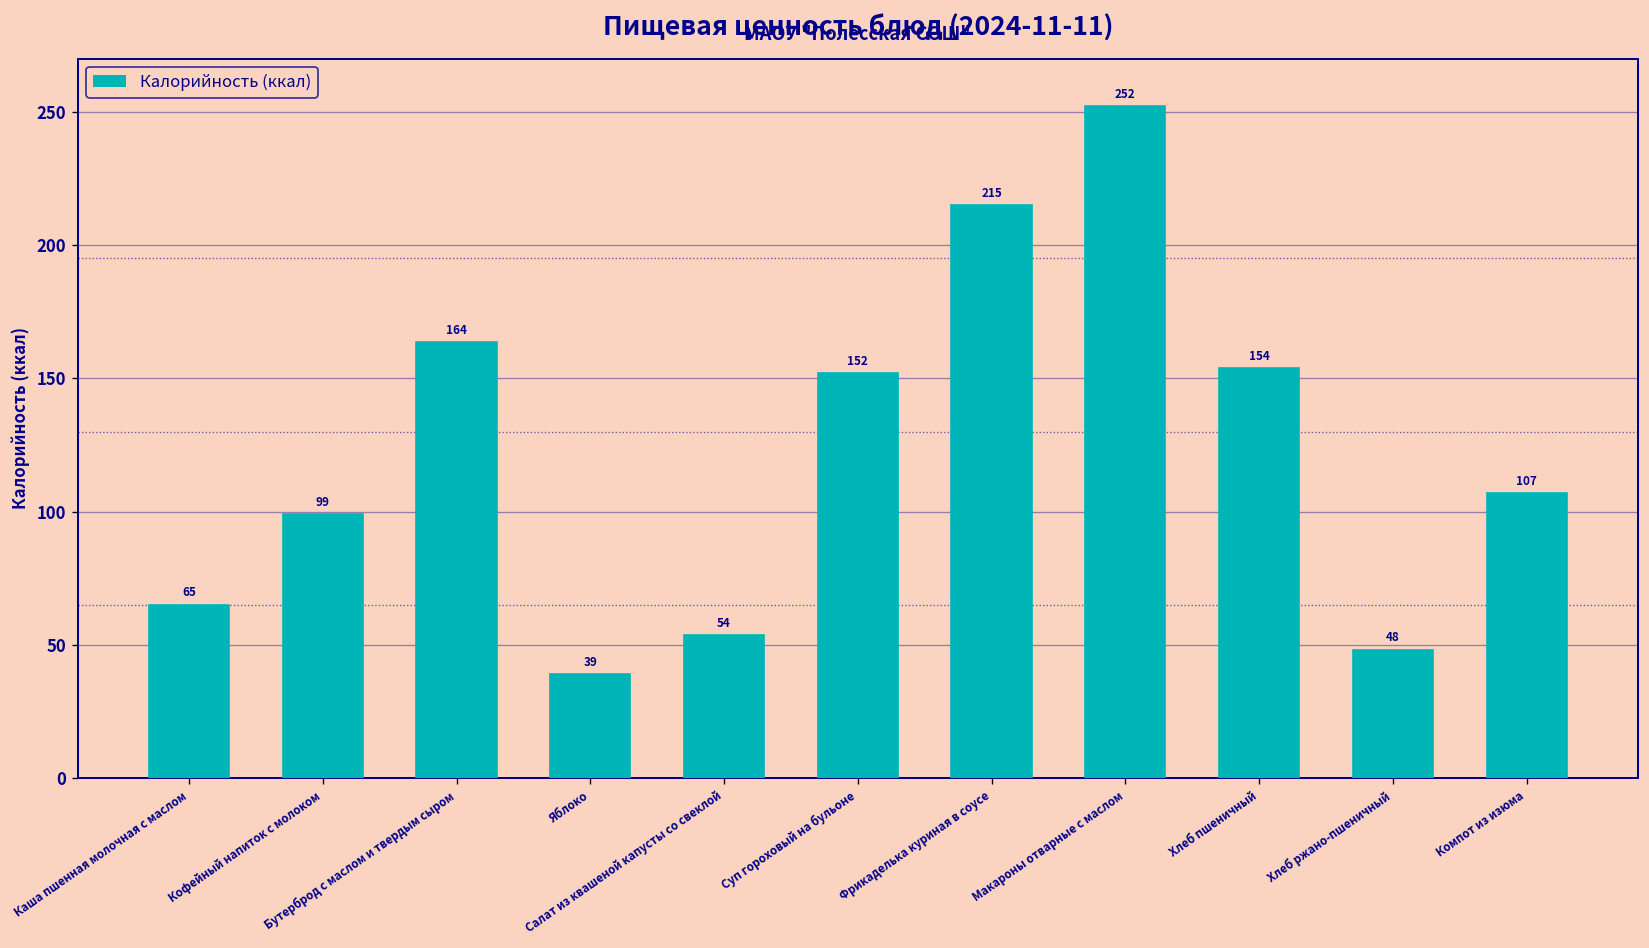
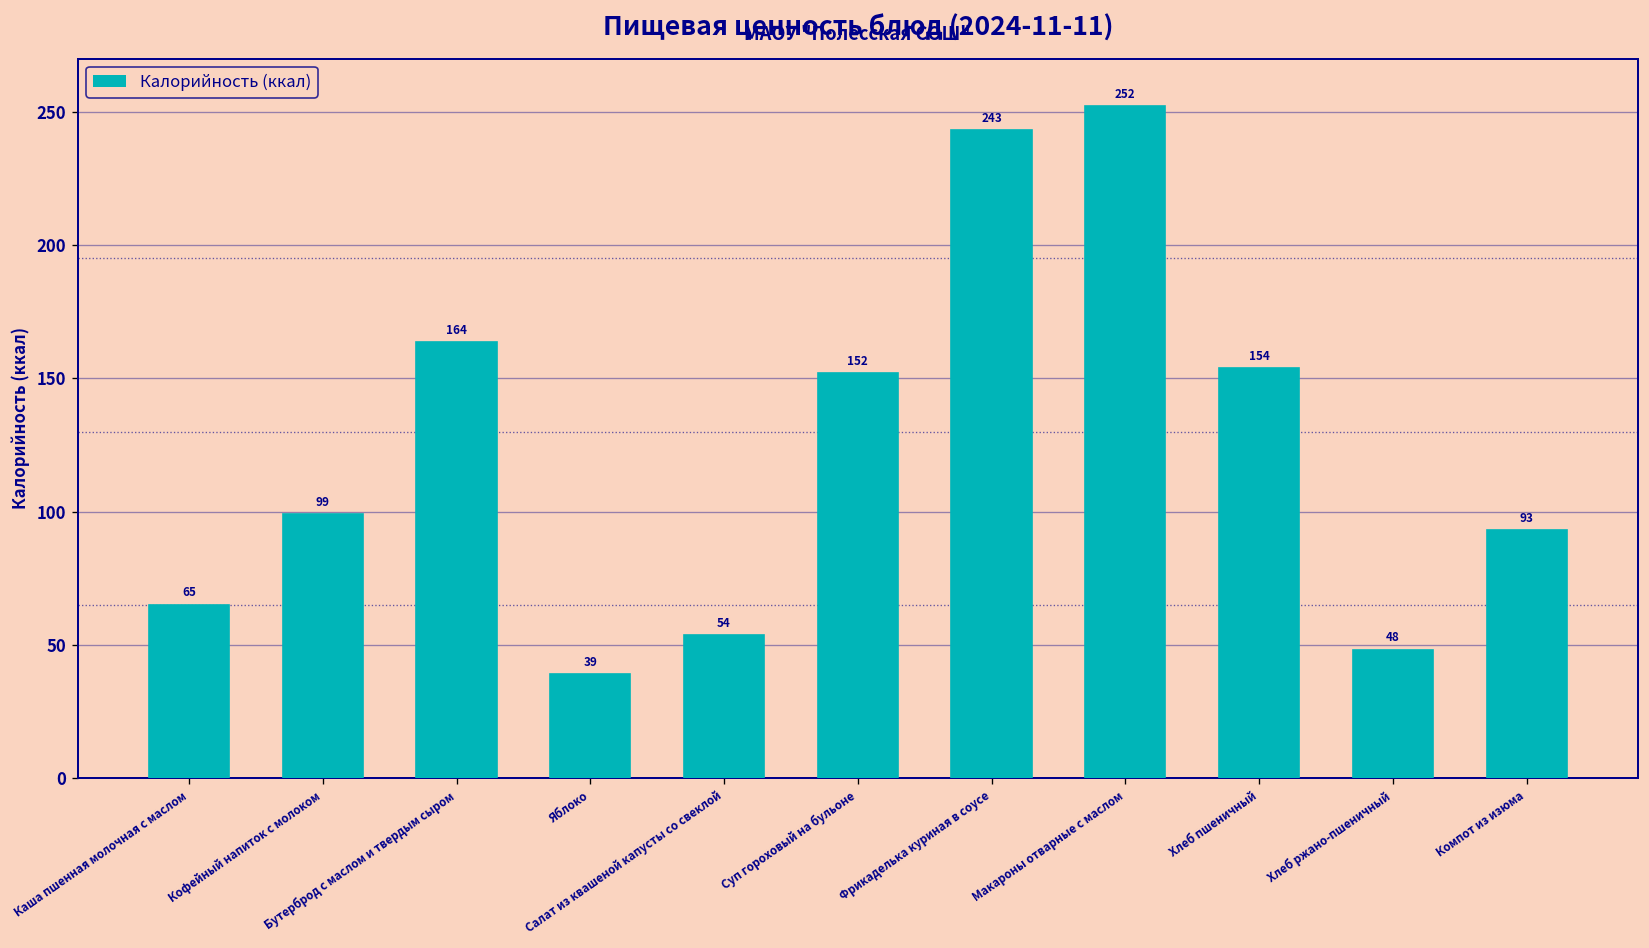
Фрикаделька куриная в соусе: 215 -> 243
Компот из изюма: 107 -> 93
